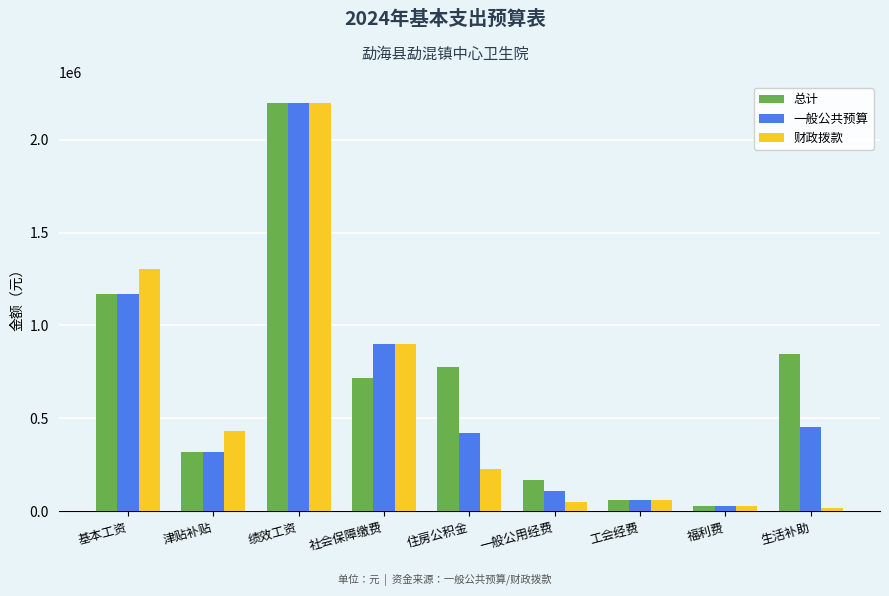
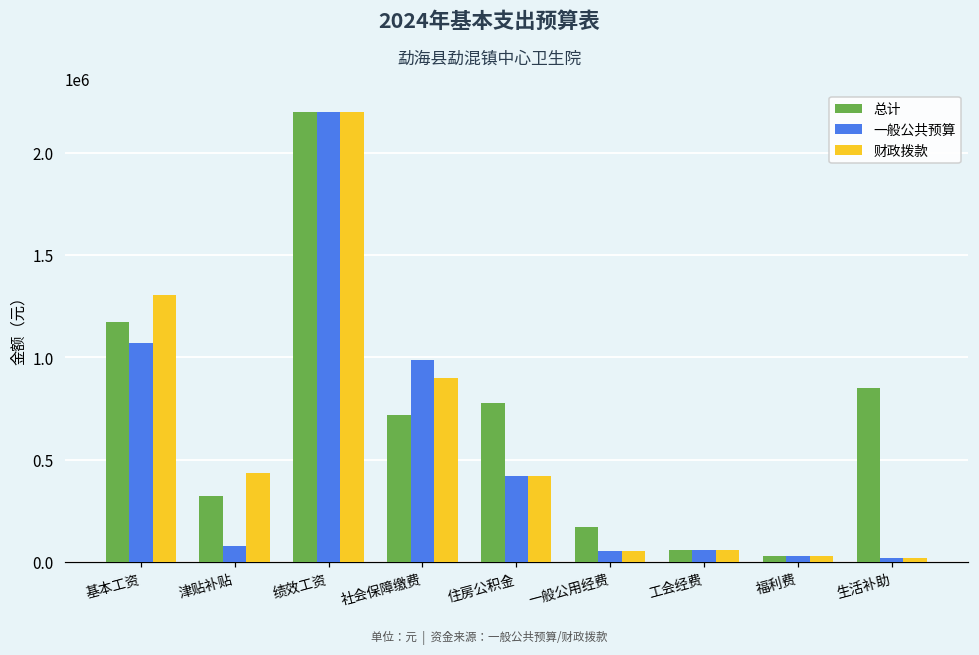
一般公共预算, 基本工资: 1170000 -> 1070000
一般公共预算, 津贴补贴: 320000 -> 80000
一般公共预算, 社会保障缴费: 900000 -> 990000
财政拨款, 住房公积金: 230000 -> 420000
一般公共预算, 一般公用经费: 110000 -> 50000
一般公共预算, 生活补助: 450000 -> 20000
